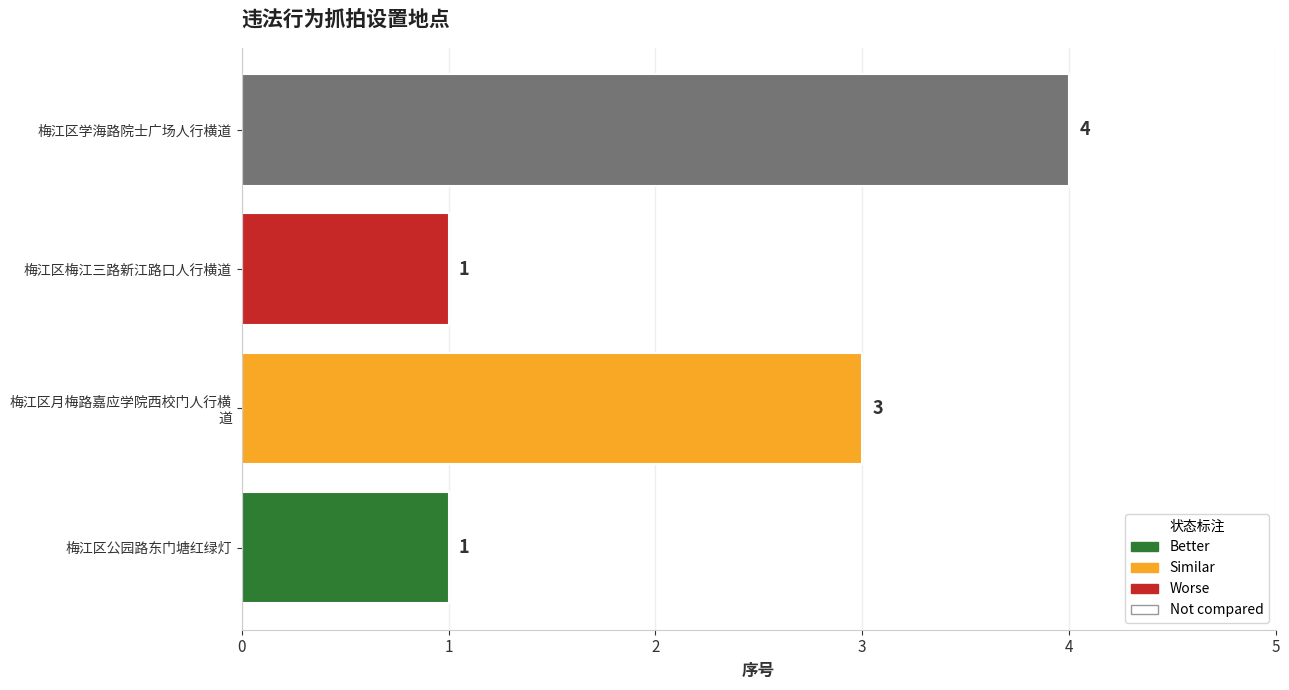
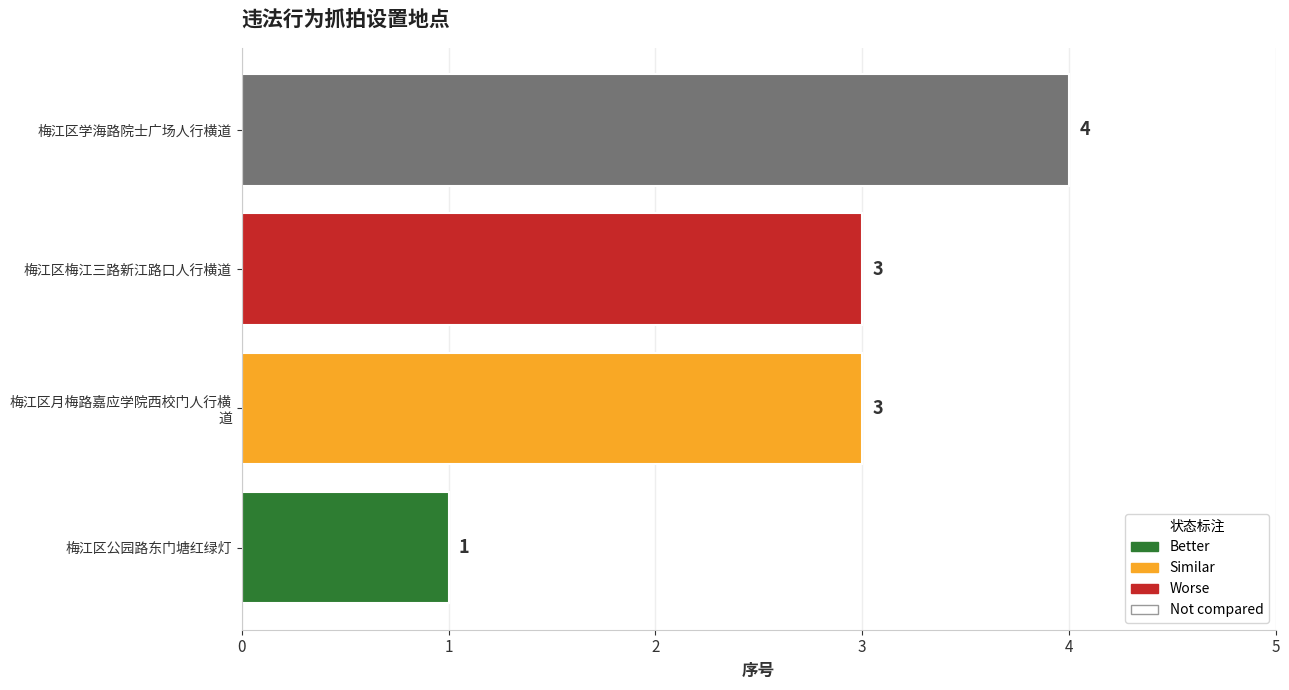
梅江区梅江三路新江路口人行横道: 1 -> 3
